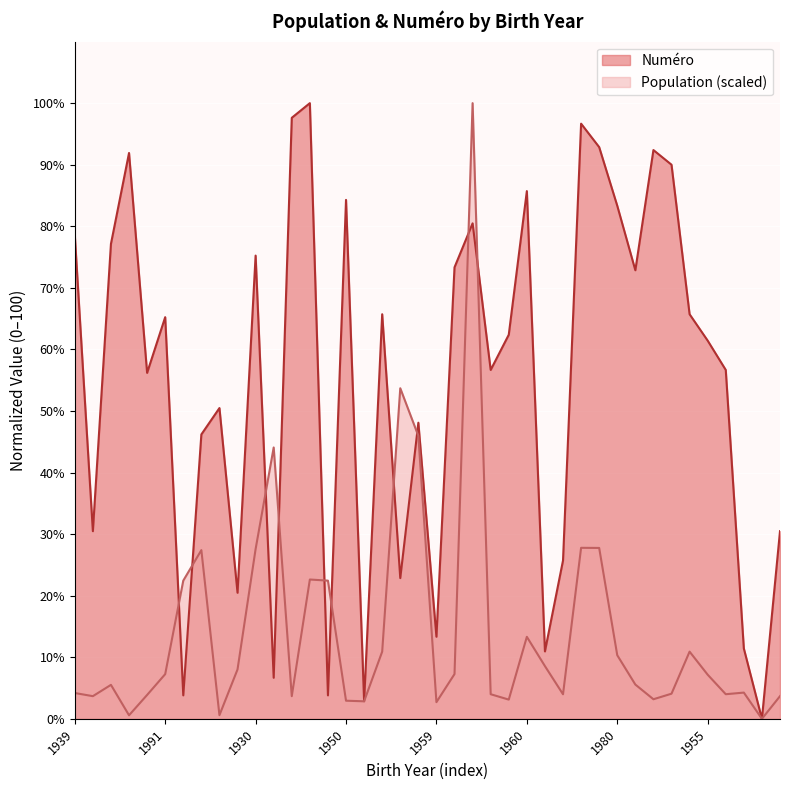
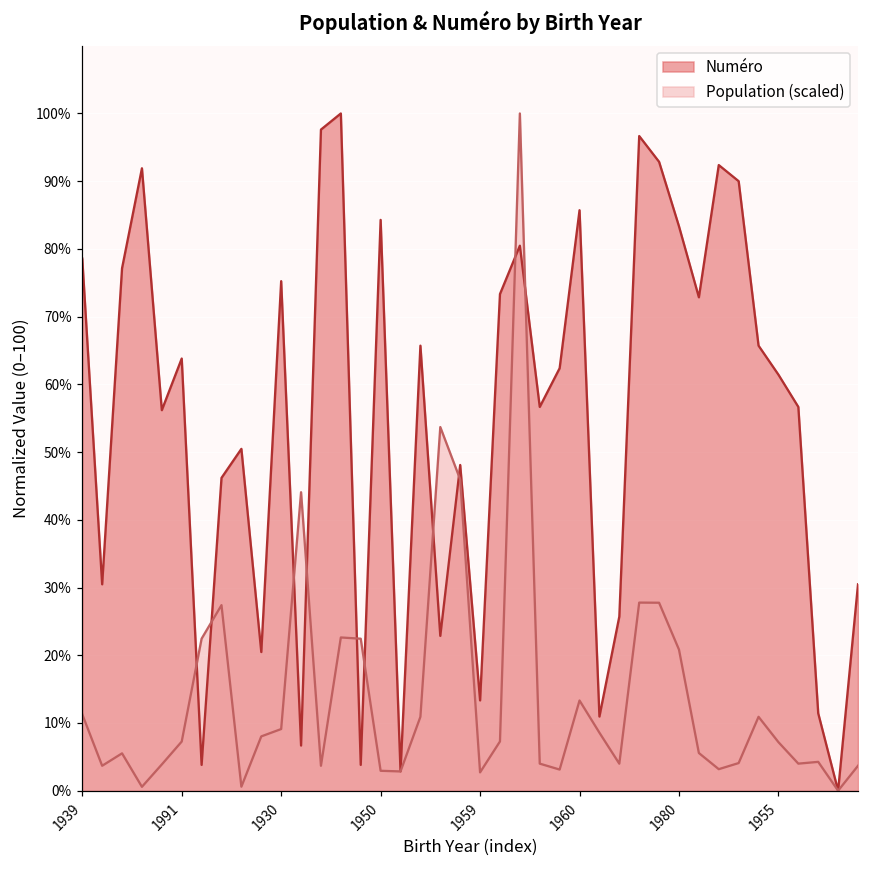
Population (scaled), 1939: 4% -> 11%
Numéro, 1991: 65% -> 64%
Population (scaled), 1930: 28% -> 9%
Population (scaled), 1980: 10% -> 21%
